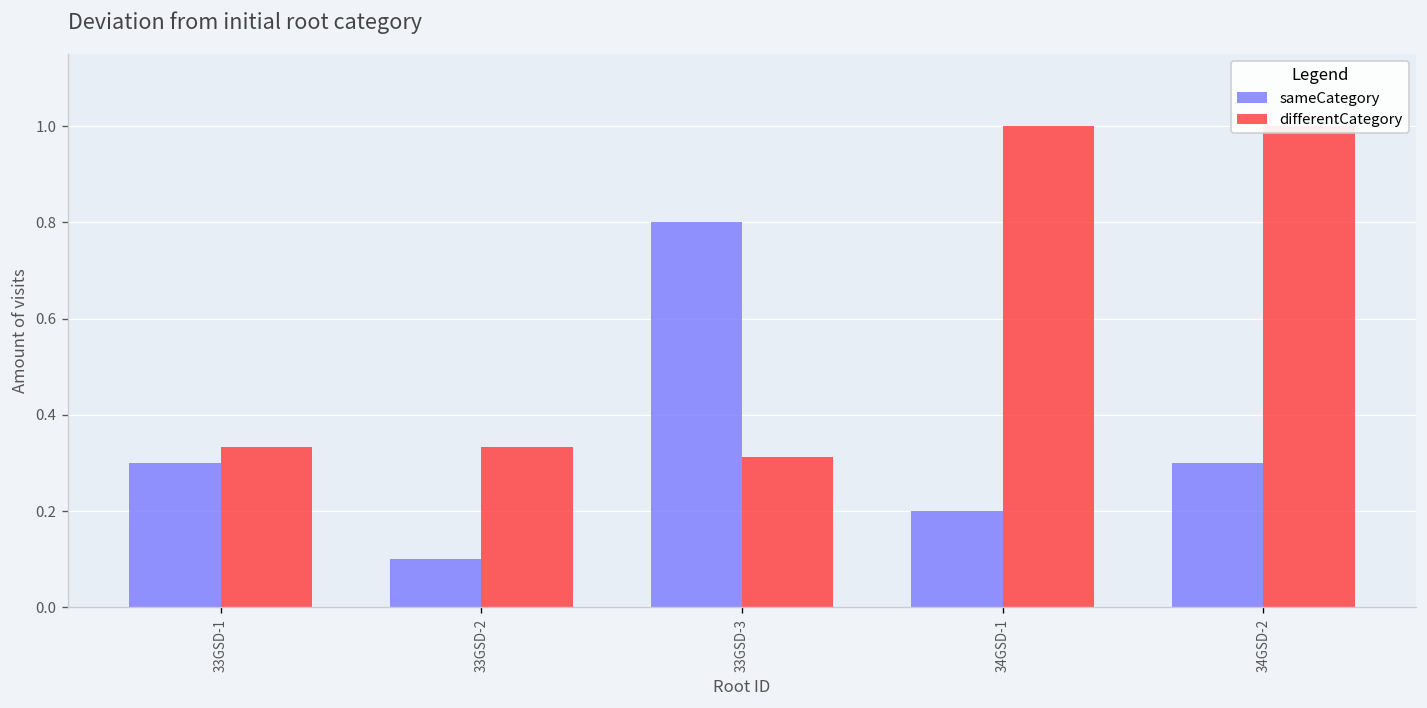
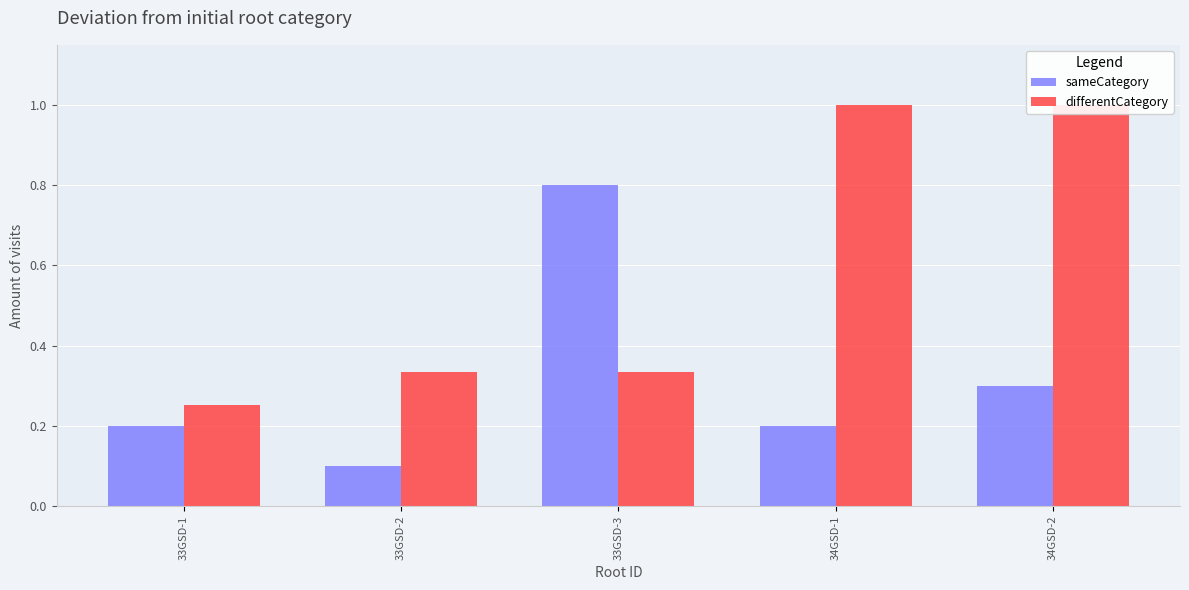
sameCategory, 33GSD-1: 0.3 -> 0.2
differentCategory, 33GSD-1: 0.33 -> 0.25
differentCategory, 33GSD-3: 0.31 -> 0.33
